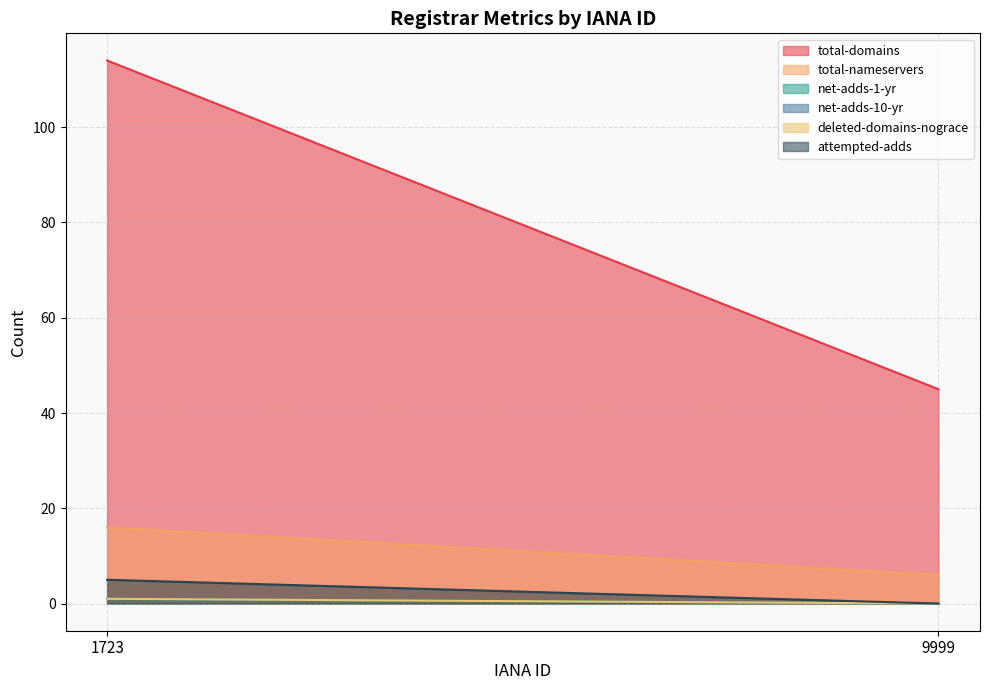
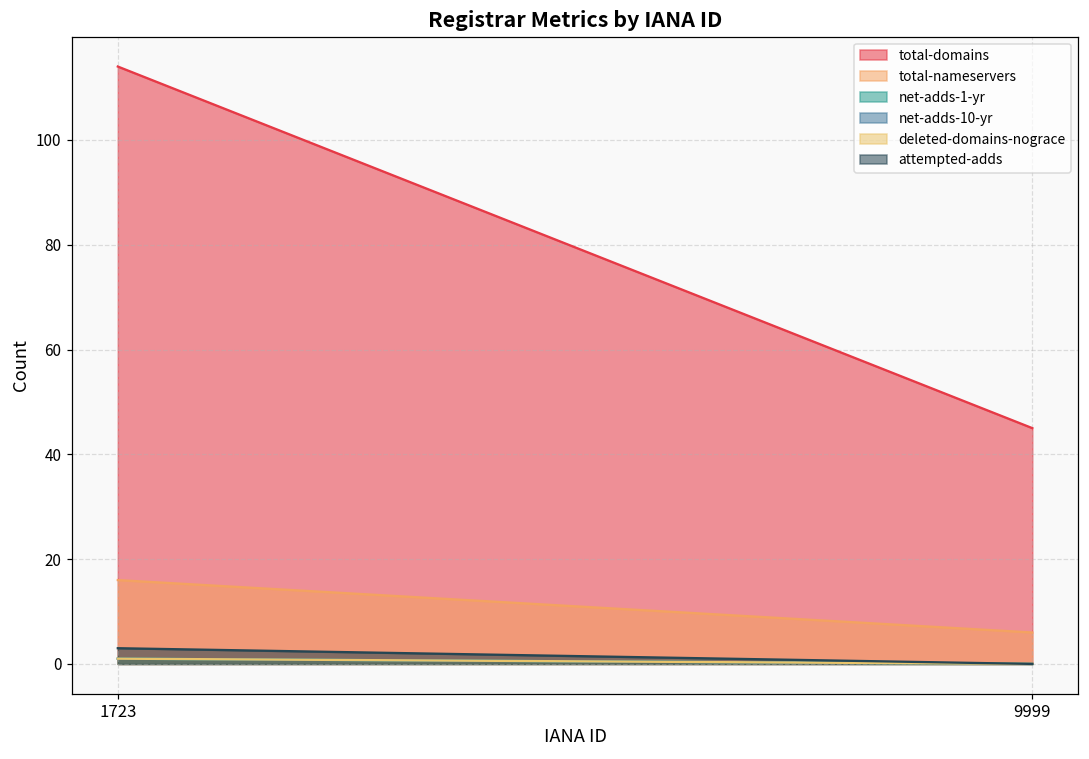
attempted-adds, 1723: 5 -> 3
